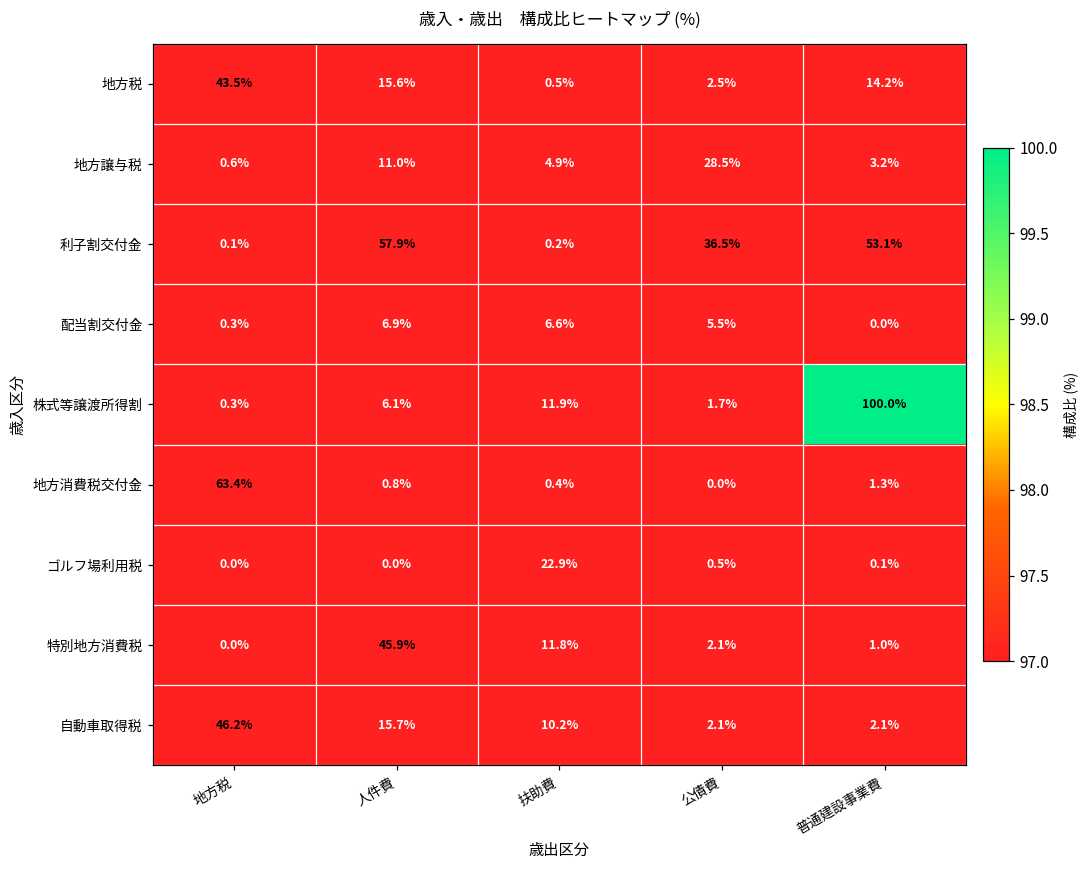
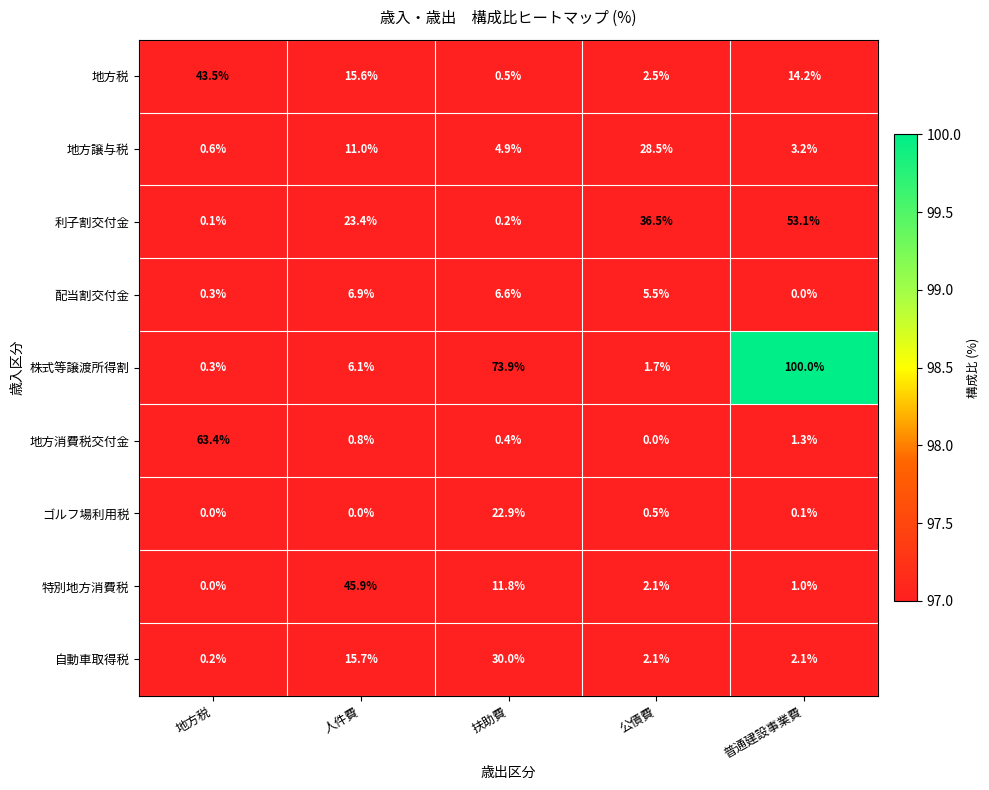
利子割交付金, 人件費: 57.9% -> 23.4%
株式等譲渡所得割, 扶助費: 11.9% -> 73.9%
自動車取得税, 地方税: 46.2% -> 0.2%
自動車取得税, 扶助費: 10.2% -> 30.0%
